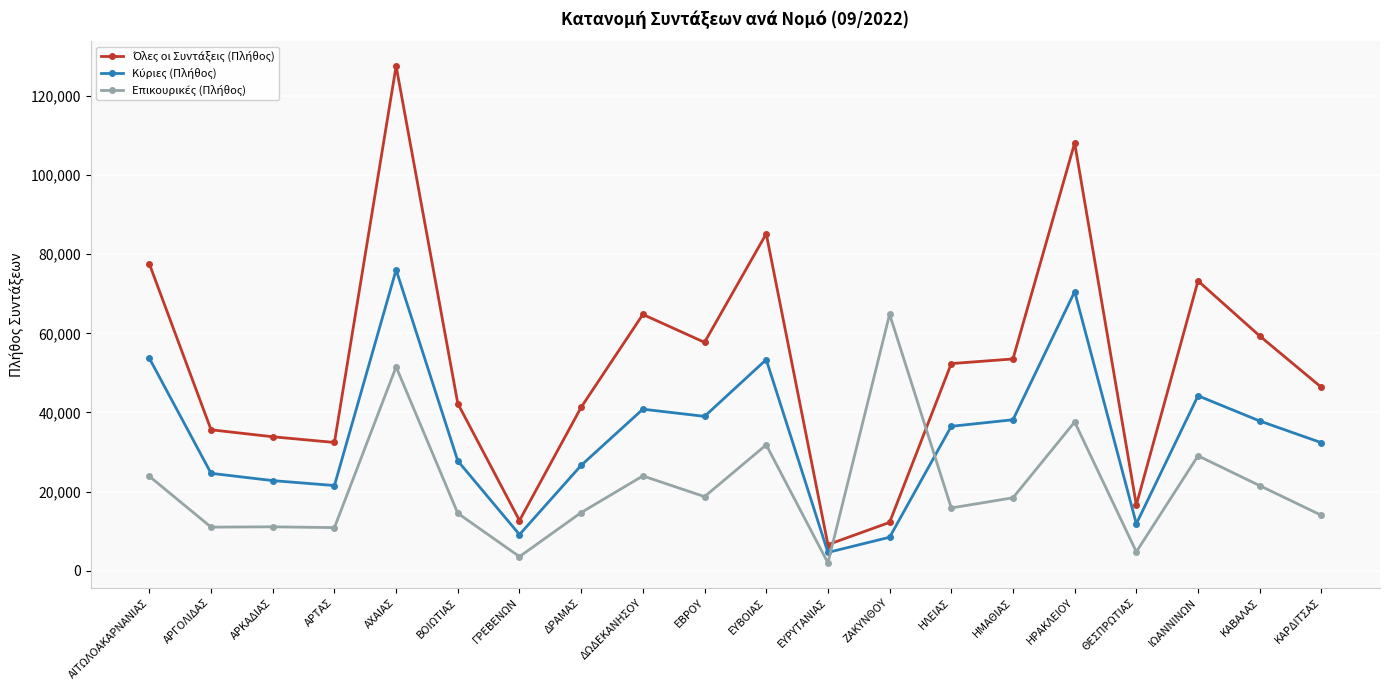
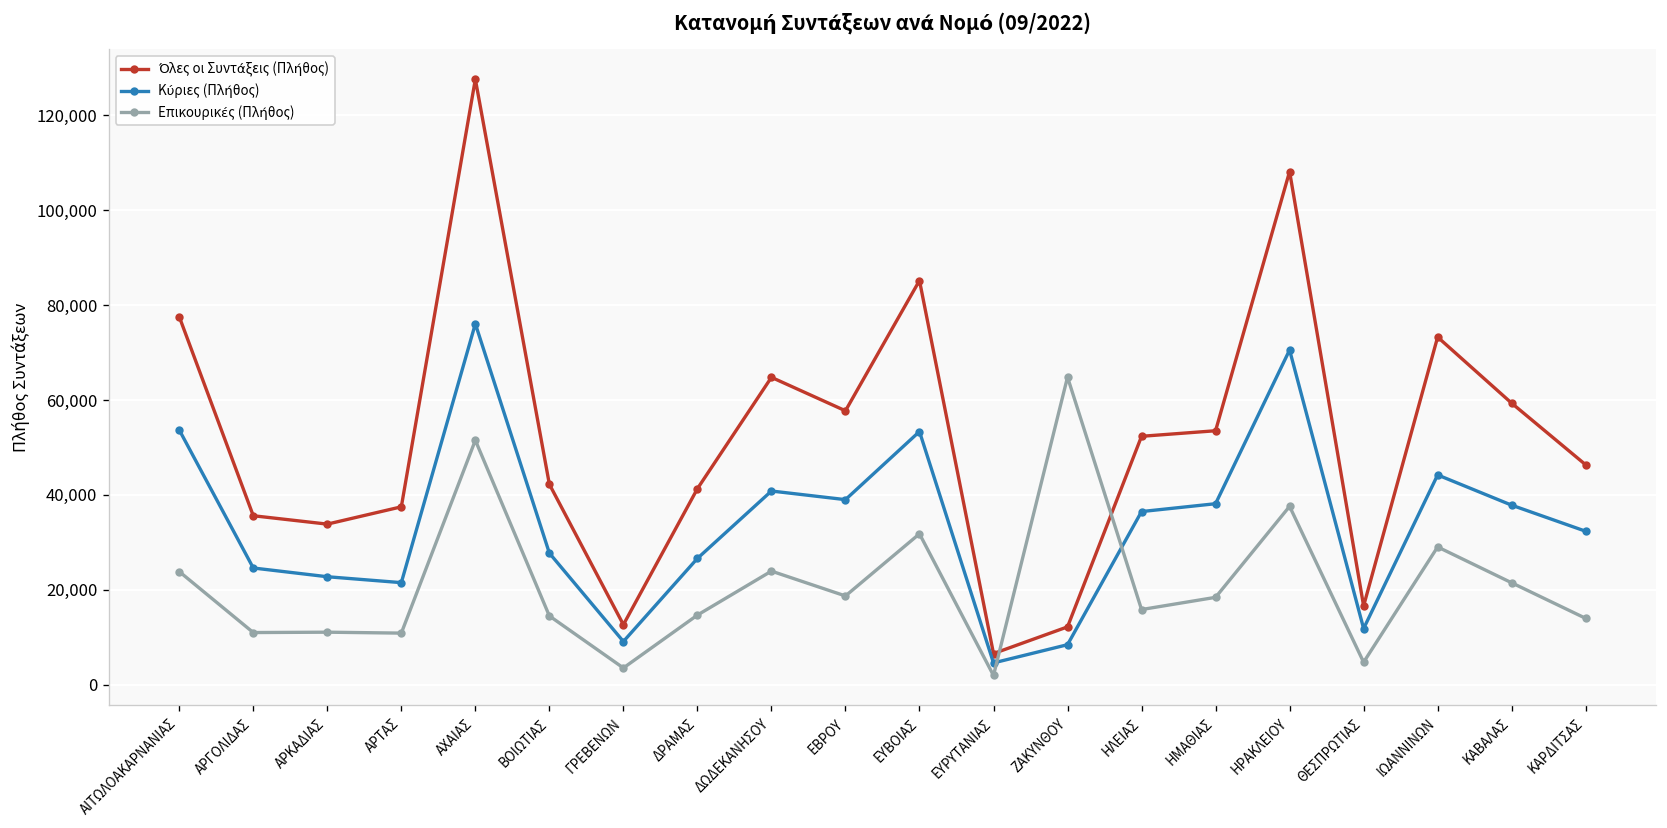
Όλες οι Συντάξεις (Πλήθος), ΑΡΤΑΣ: 32,000 -> 37,000
